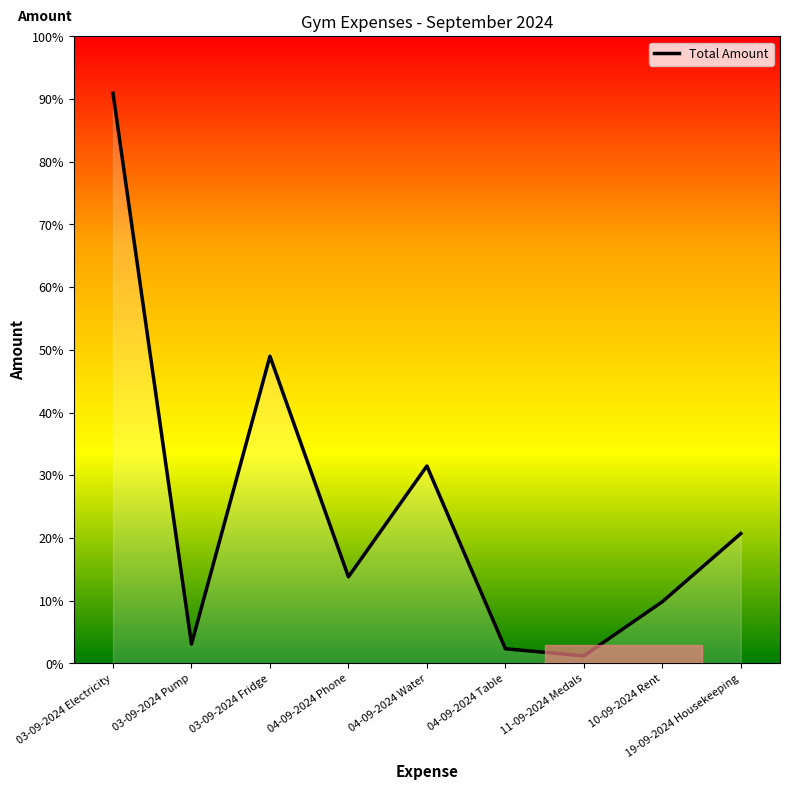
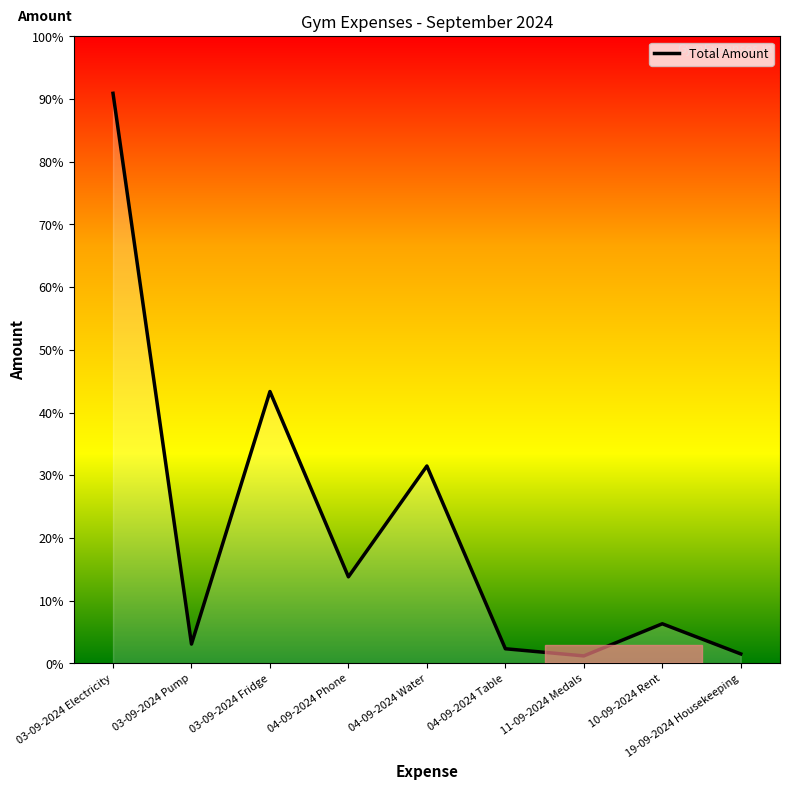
03-09-2024 Fridge: 49% -> 43%
10-09-2024 Rent: 10% -> 6%
19-09-2024 Housekeeping: 21% -> 1%
